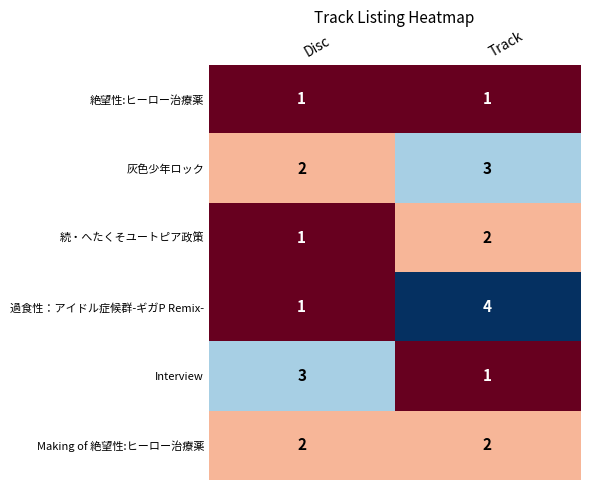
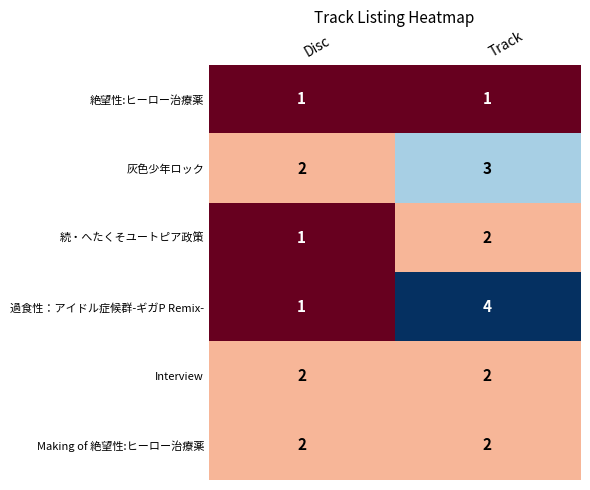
Interview, Disc: 3 -> 2
Interview, Track: 1 -> 2
